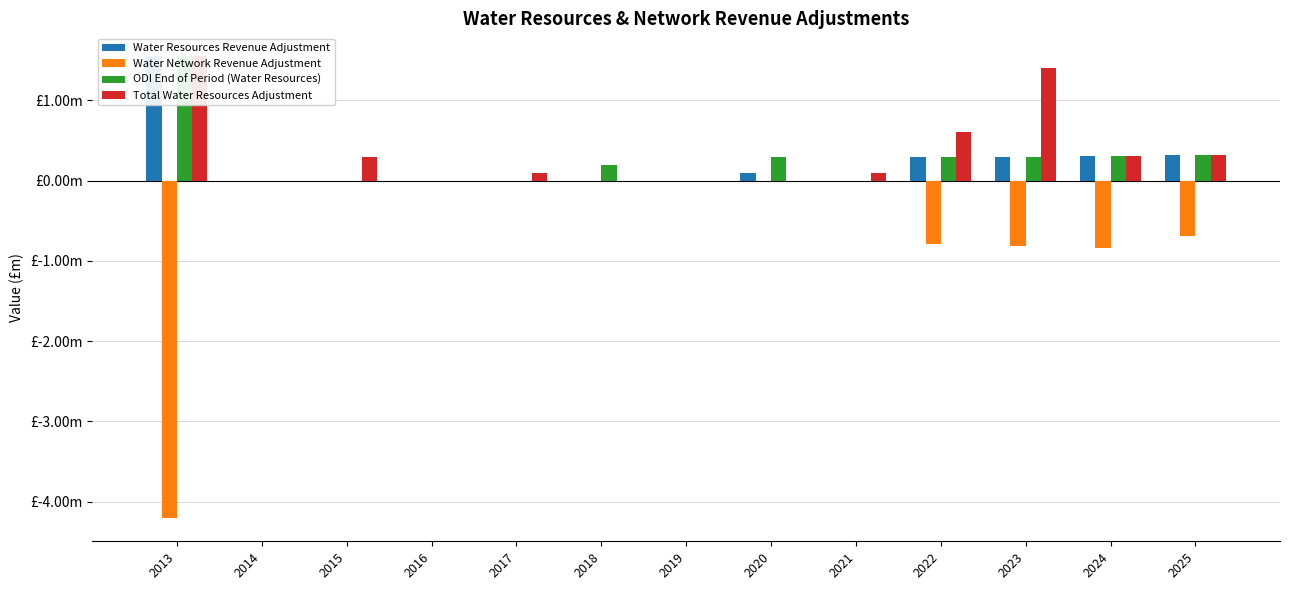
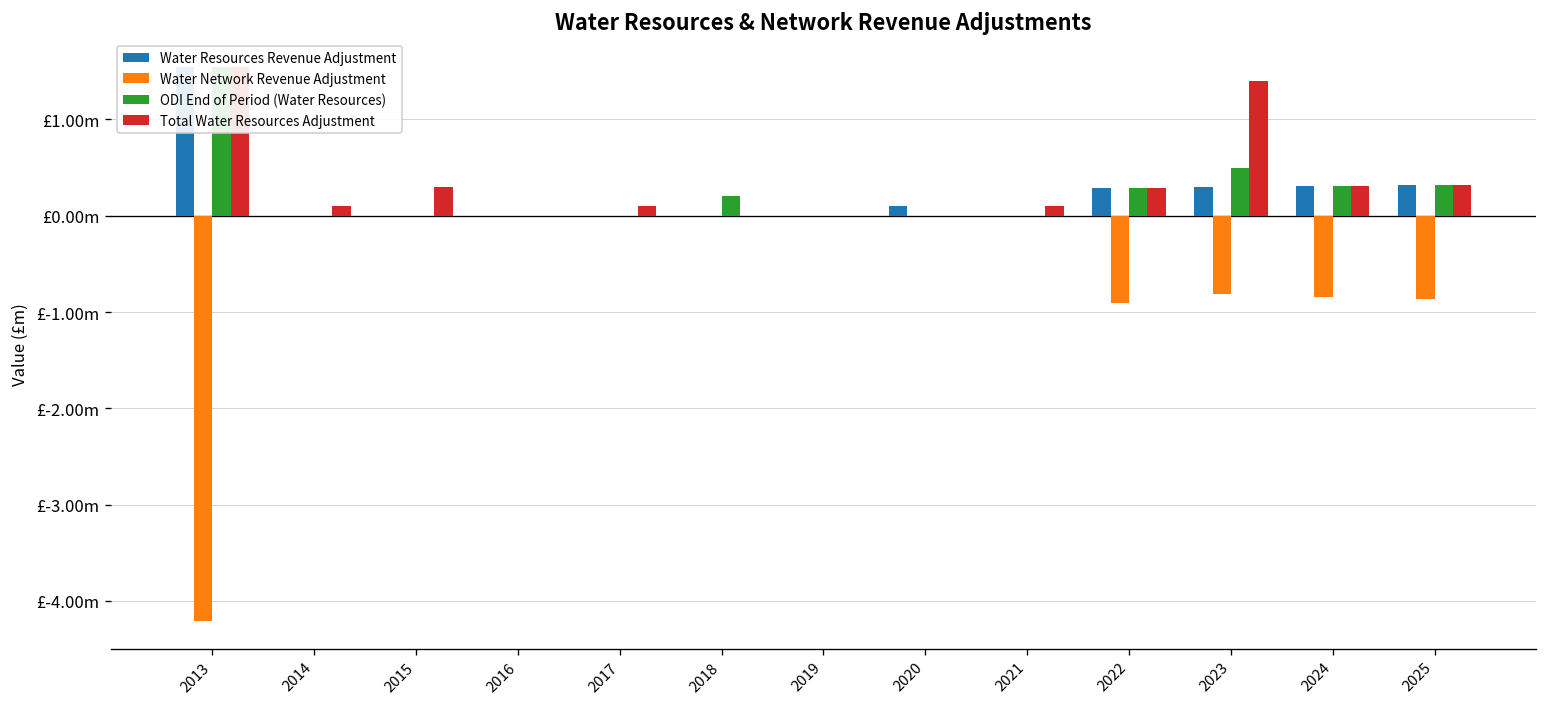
Total Water Resources Adjustment, 2014: £0.0m -> £0.1m
ODI End of Period (Water Resources), 2020: £0.3m -> £0.0m
Water Network Revenue Adjustment, 2022: £-0.8m -> £-0.9m
Total Water Resources Adjustment, 2022: £0.6m -> £0.3m
ODI End of Period (Water Resources), 2023: £0.3m -> £0.5m
Water Network Revenue Adjustment, 2025: £-0.7m -> £-0.9m
